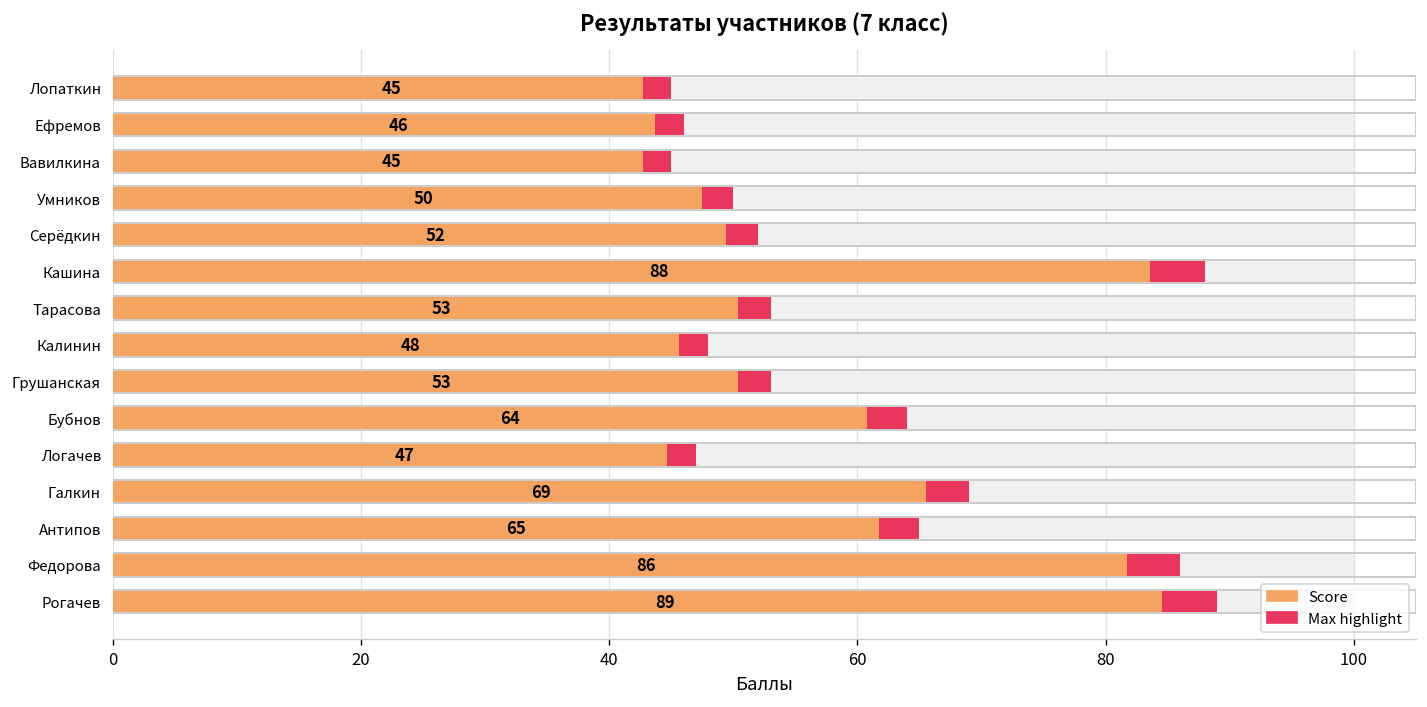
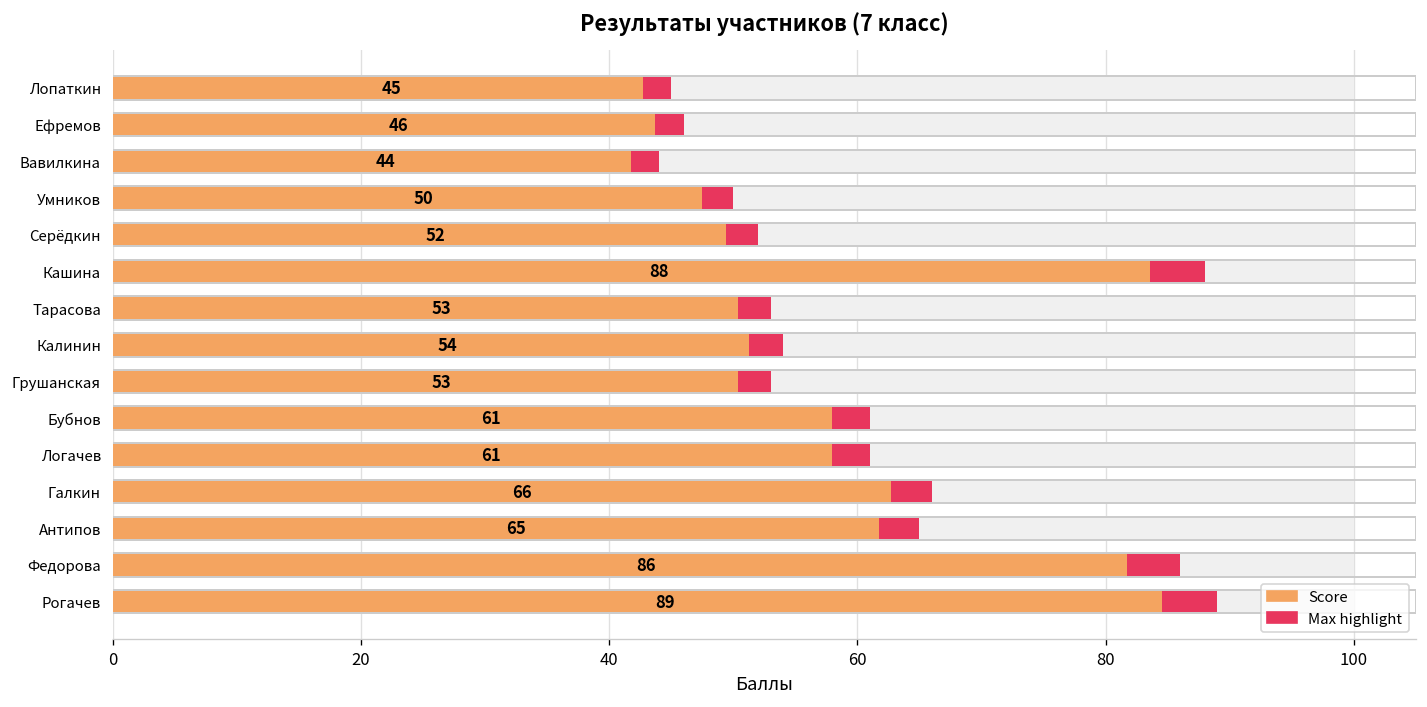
Score, Вавилкина: 45 -> 44
Score, Калинин: 48 -> 54
Score, Бубнов: 64 -> 61
Score, Логачев: 47 -> 61
Score, Галкин: 69 -> 66
